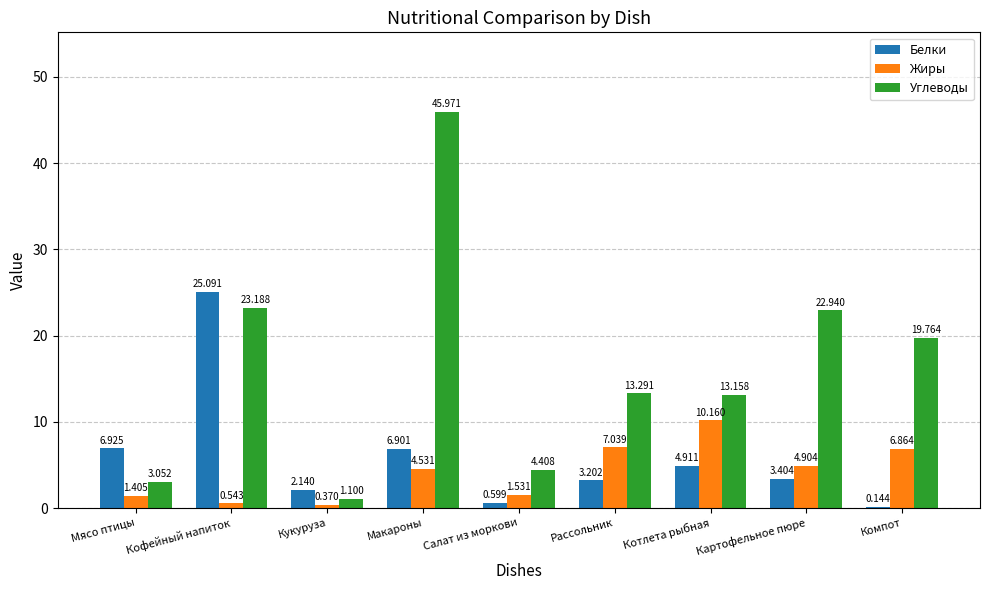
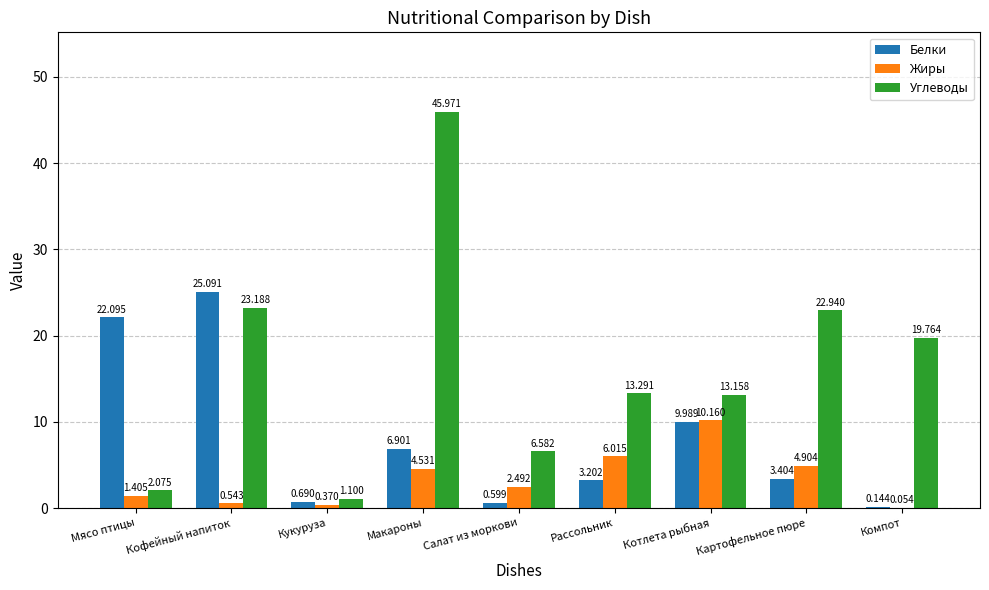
Белки, Мясо птицы: 6.925 -> 22.095
Углеводы, Мясо птицы: 3.052 -> 2.075
Белки, Кукуруза: 2.140 -> 0.690
Жиры, Салат из моркови: 1.531 -> 2.492
Углеводы, Салат из моркови: 4.408 -> 6.582
Жиры, Рассольник: 7.039 -> 6.015
Белки, Котлета рыбная: 4.911 -> 9.989
Жиры, Компот: 6.864 -> 0.054
